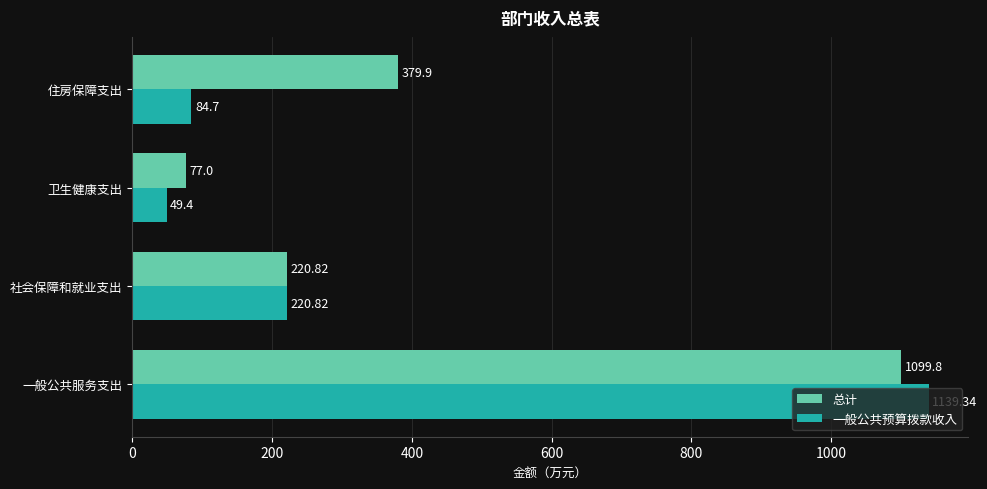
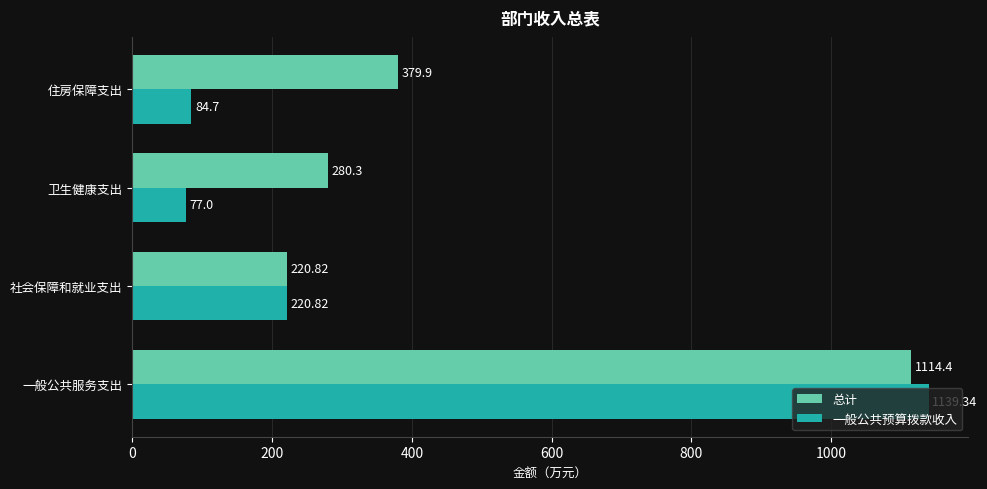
总计, 卫生健康支出: 77.0 -> 280.3
一般公共预算拨款收入, 卫生健康支出: 49.4 -> 77.0
总计, 一般公共服务支出: 1099.8 -> 1114.4
